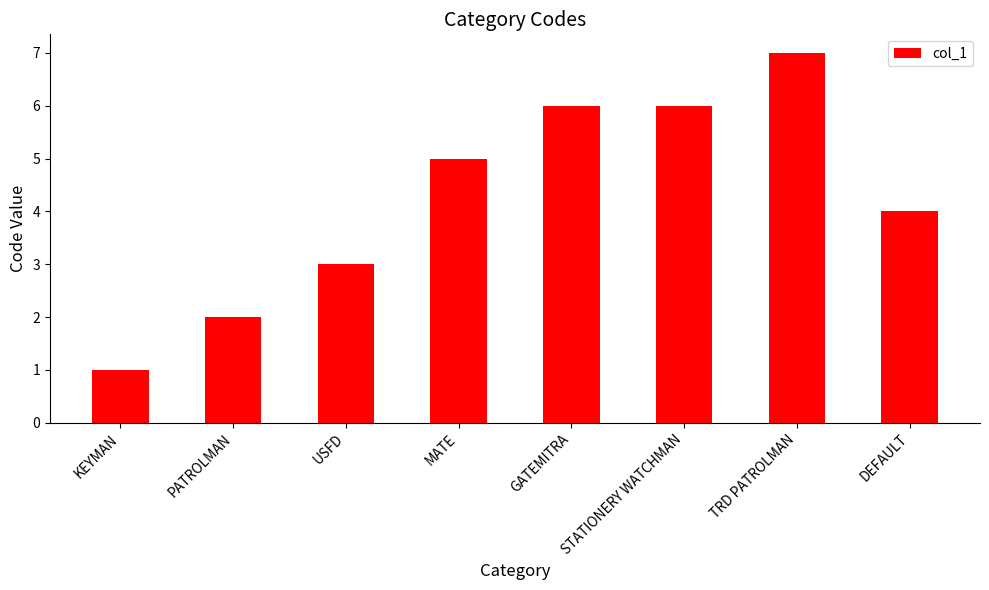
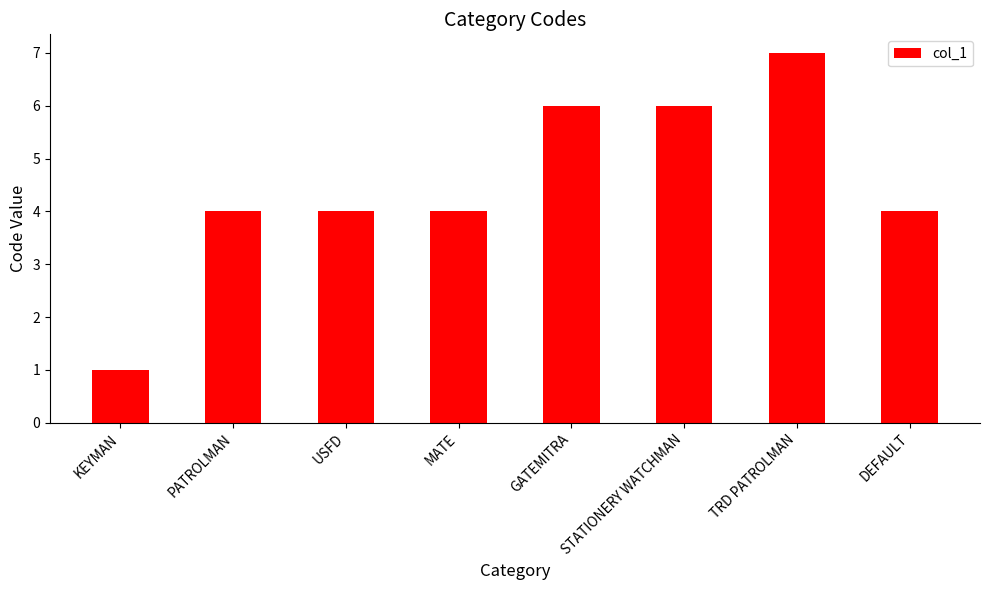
PATROLMAN: 2 -> 4
USFD: 3 -> 4
MATE: 5 -> 4
